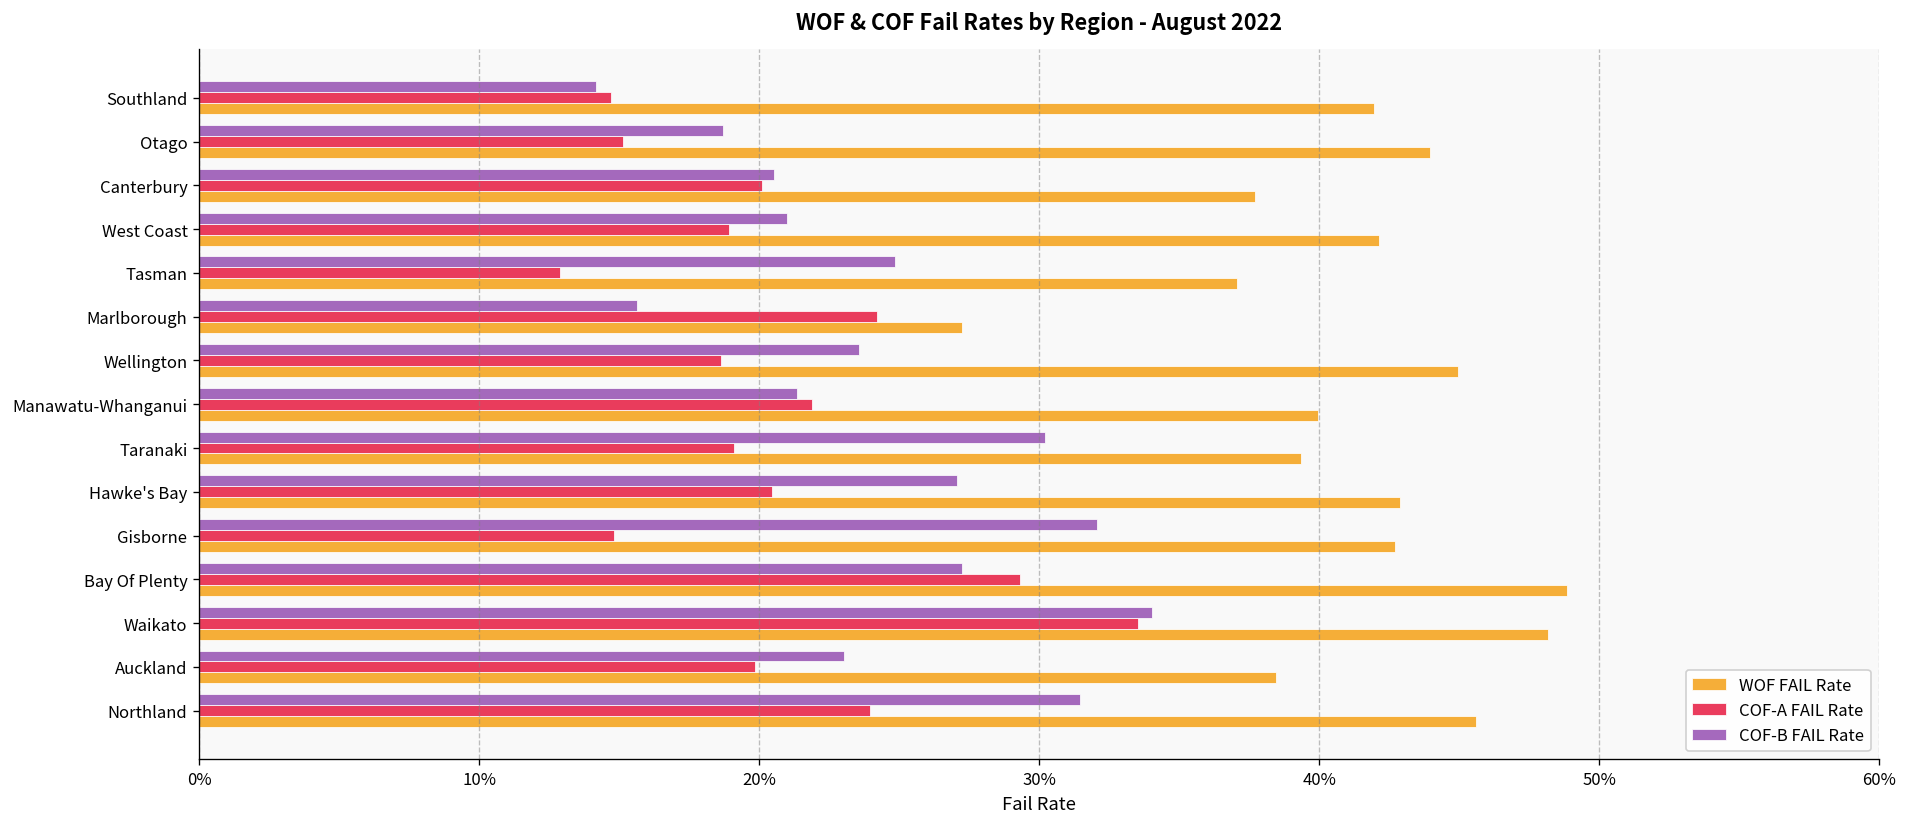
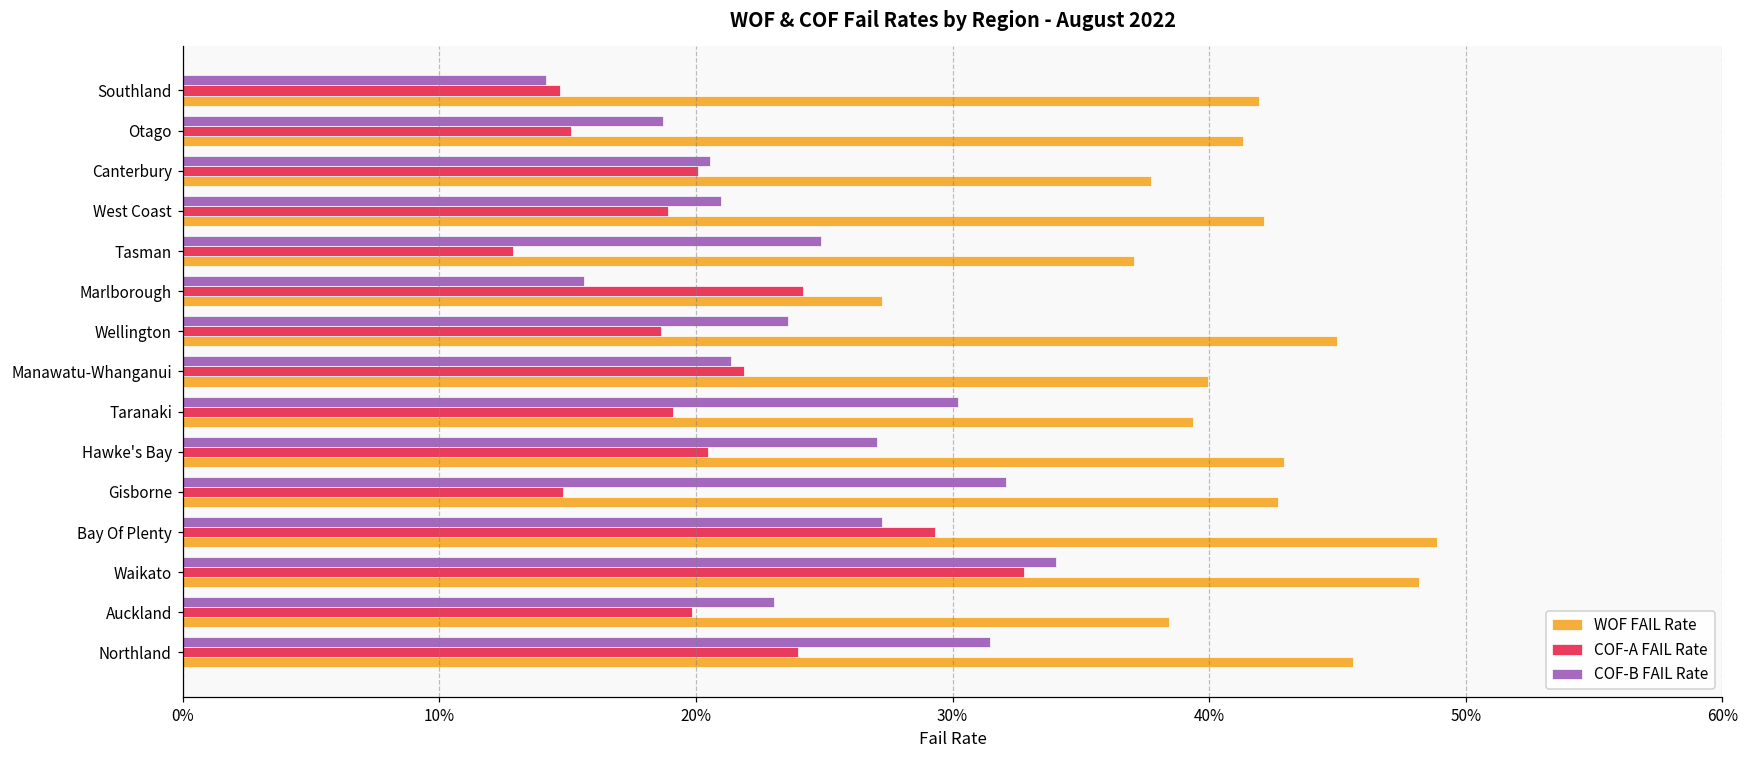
WOF FAIL Rate, Otago: 44.0% -> 41.3%
COF-A FAIL Rate, Waikato: 33.5% -> 32.8%
